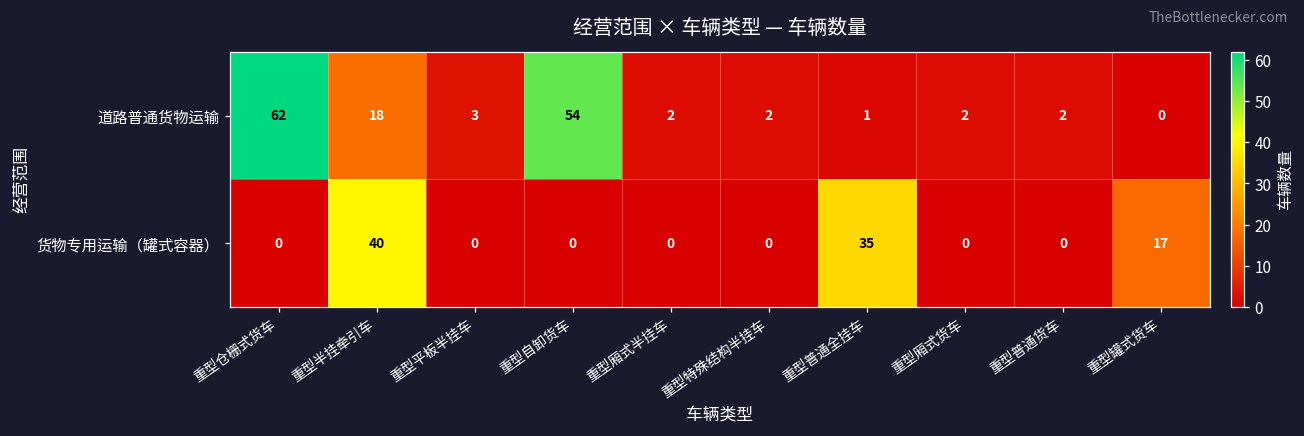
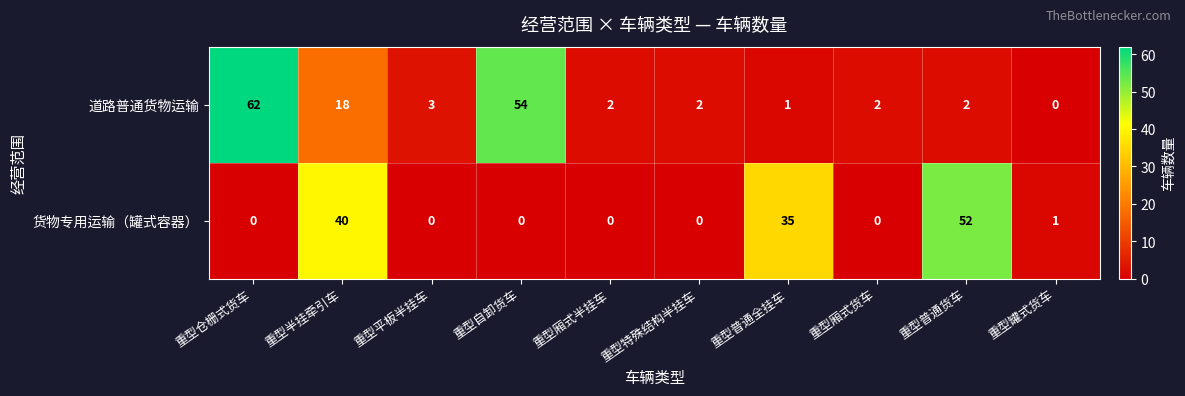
货物专用运输（罐式容器）, 重型普通货车: 0 -> 52
货物专用运输（罐式容器）, 重型罐式货车: 17 -> 1
